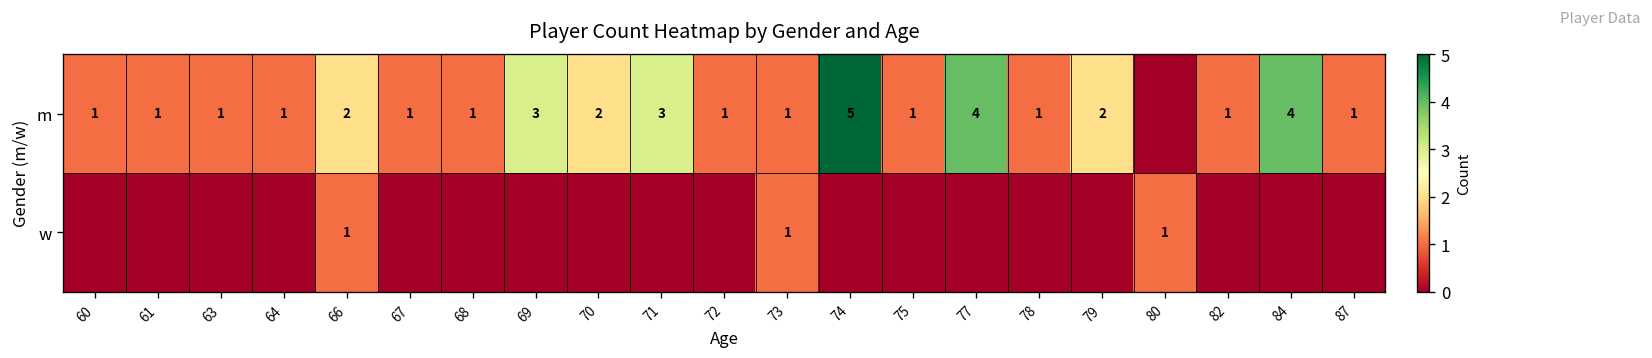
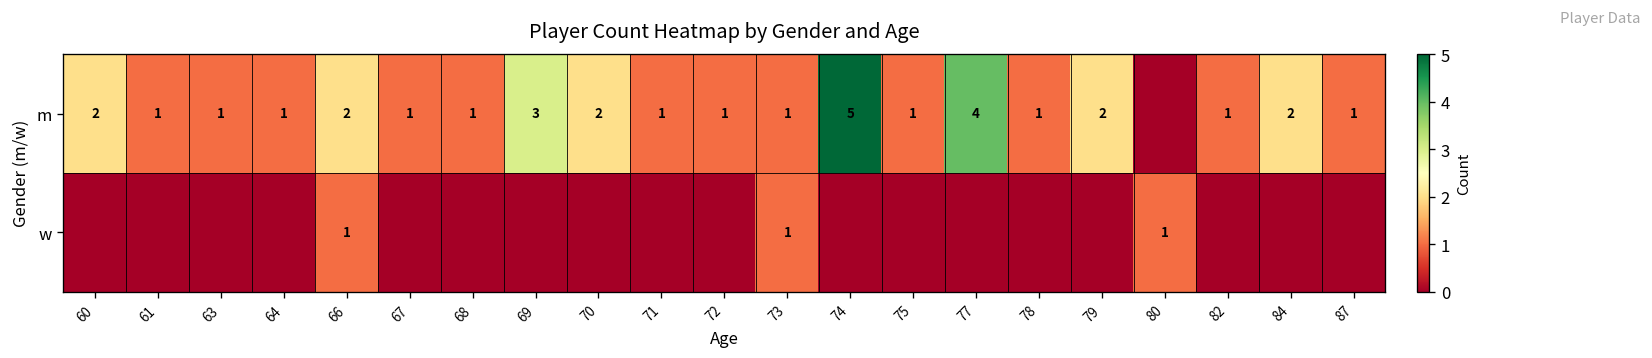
m, 60: 1 -> 2
m, 71: 3 -> 1
m, 84: 4 -> 2
